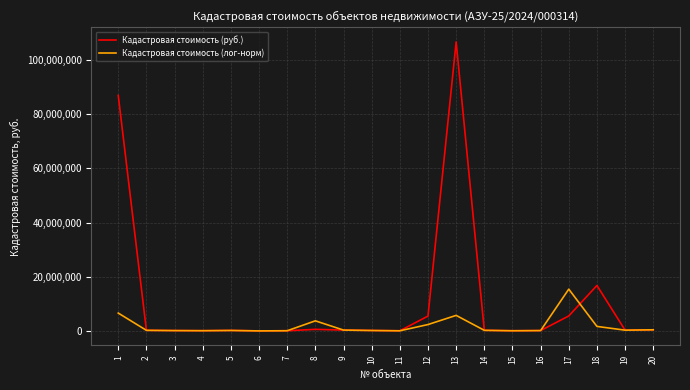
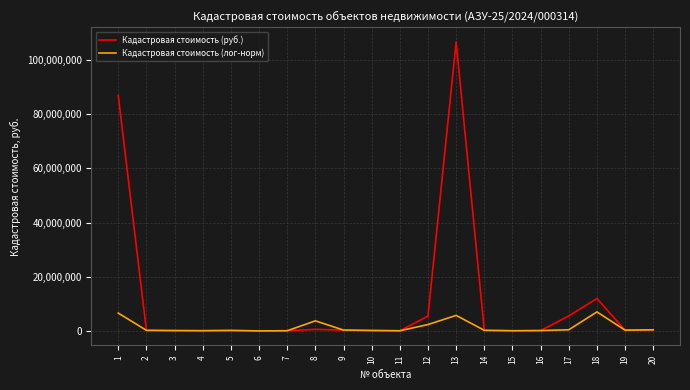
Кадастровая стоимость (лог-норм), 17: 15,000,000 -> 0
Кадастровая стоимость (руб.), 18: 17,000,000 -> 12,000,000
Кадастровая стоимость (лог-норм), 18: 2,000,000 -> 7,000,000
